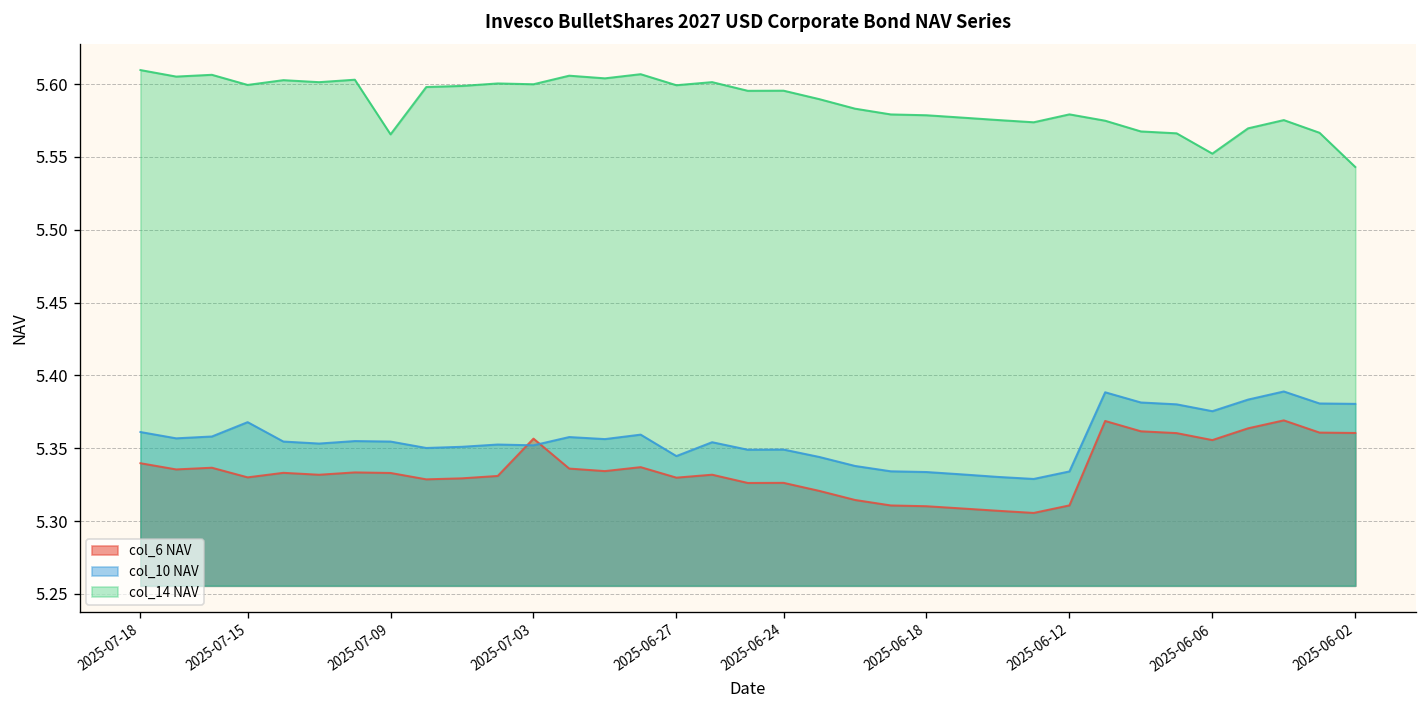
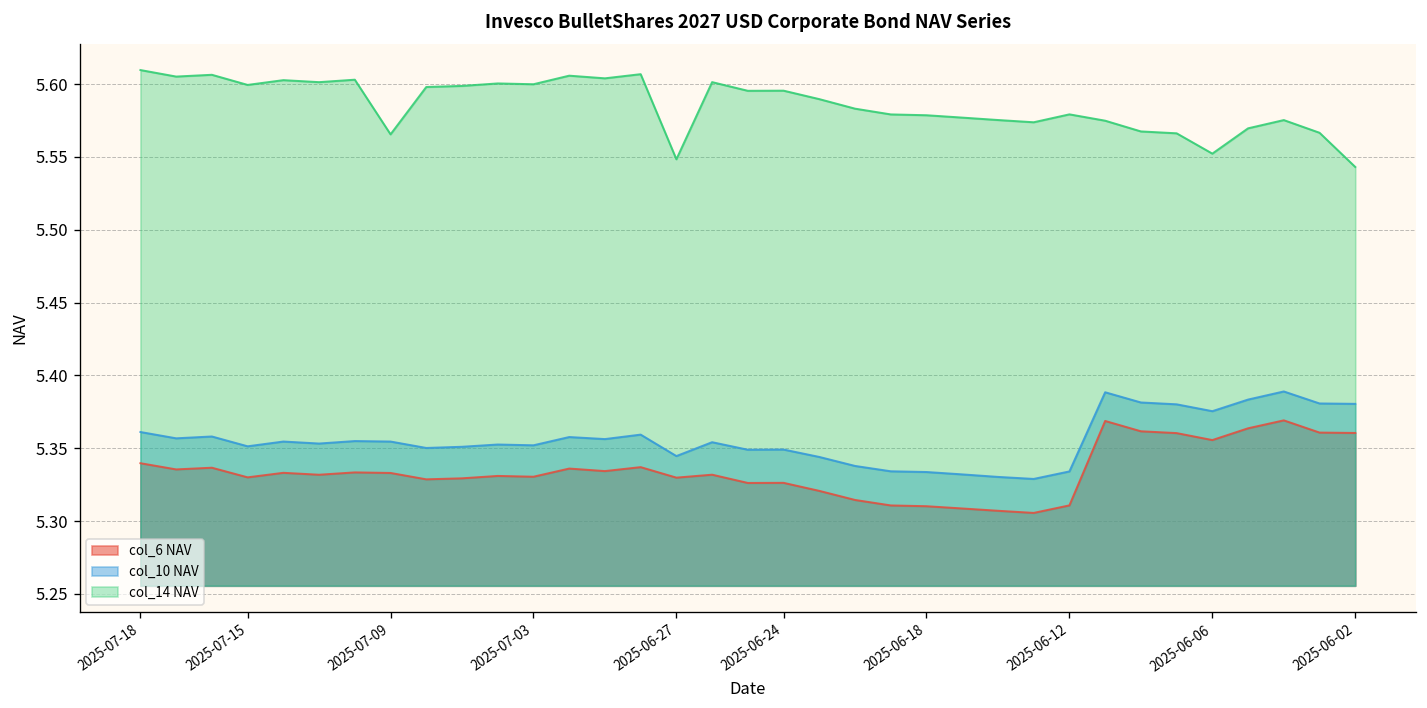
col_10 NAV, 2025-07-15: 5.368 -> 5.351
col_6 NAV, 2025-07-03: 5.357 -> 5.330
col_14 NAV, 2025-06-27: 5.599 -> 5.548
